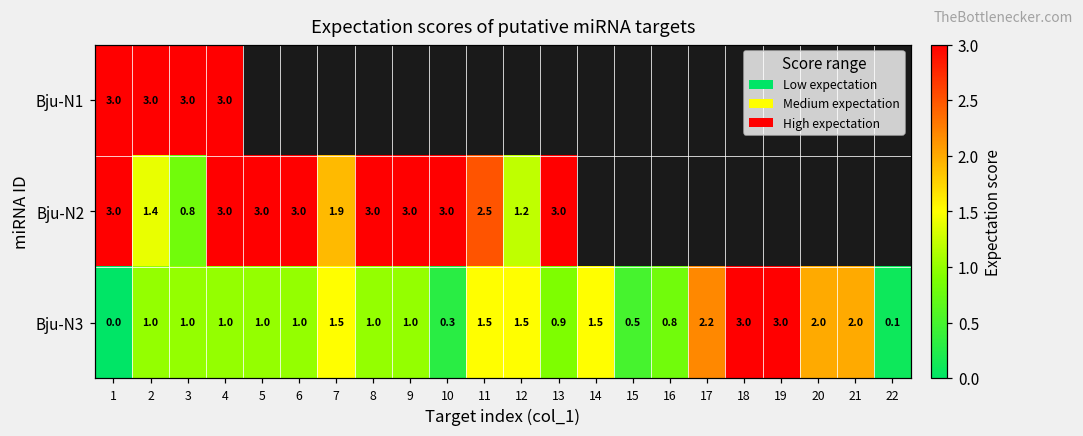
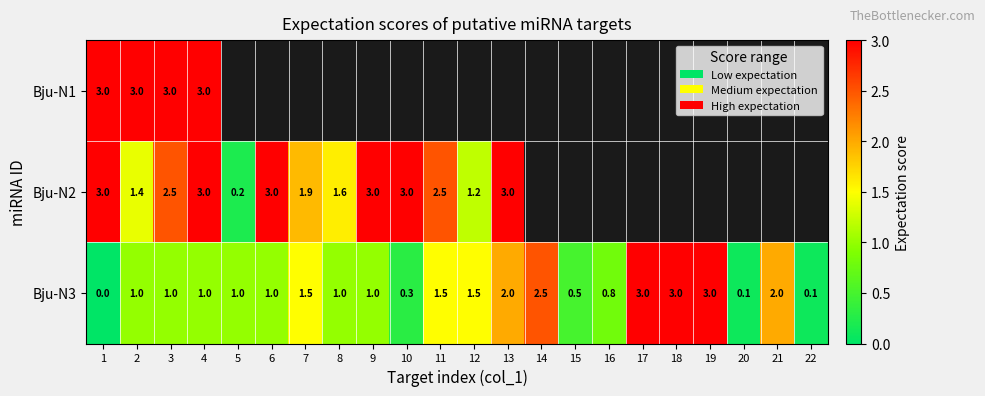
Bju-N2, 3: 0.8 -> 2.5
Bju-N2, 5: 3.0 -> 0.2
Bju-N2, 8: 3.0 -> 1.6
Bju-N3, 13: 0.9 -> 2.0
Bju-N3, 14: 1.5 -> 2.5
Bju-N3, 17: 2.2 -> 3.0
Bju-N3, 20: 2.0 -> 0.1
